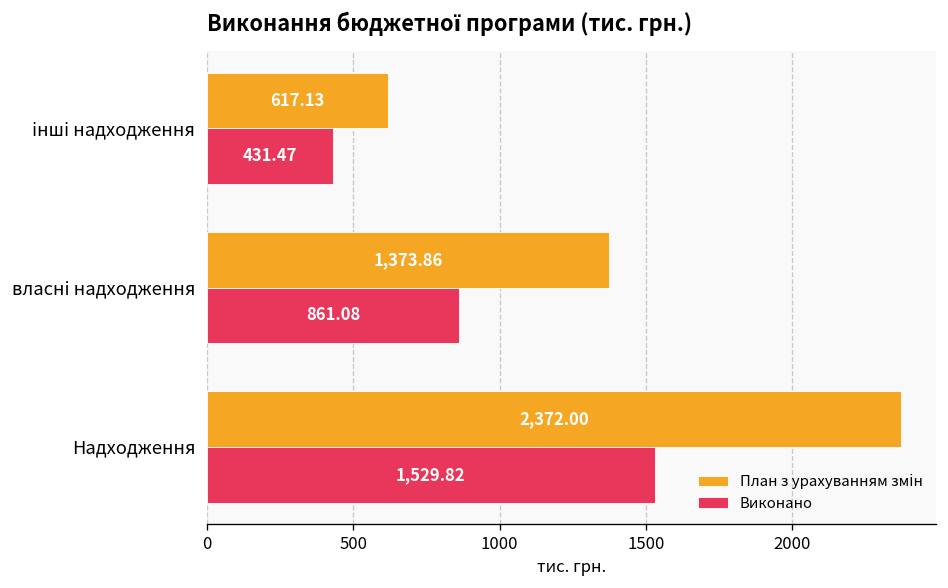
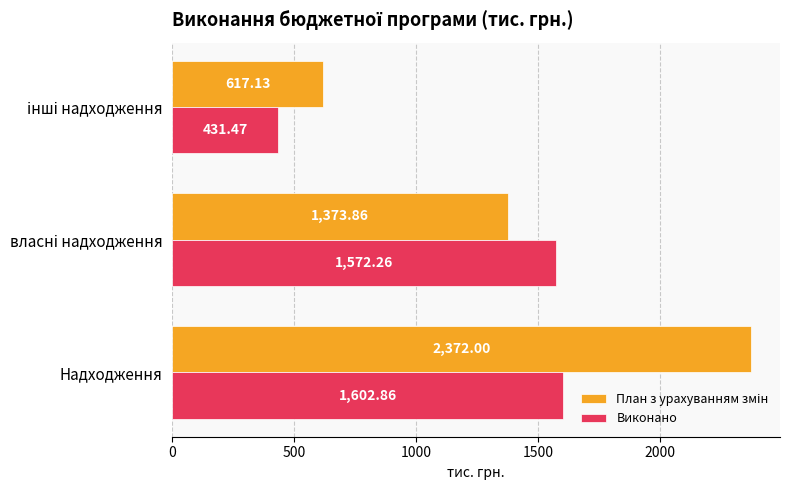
Виконано, власні надходження: 861.08 -> 1,572.26
Виконано, Надходження: 1,529.82 -> 1,602.86
